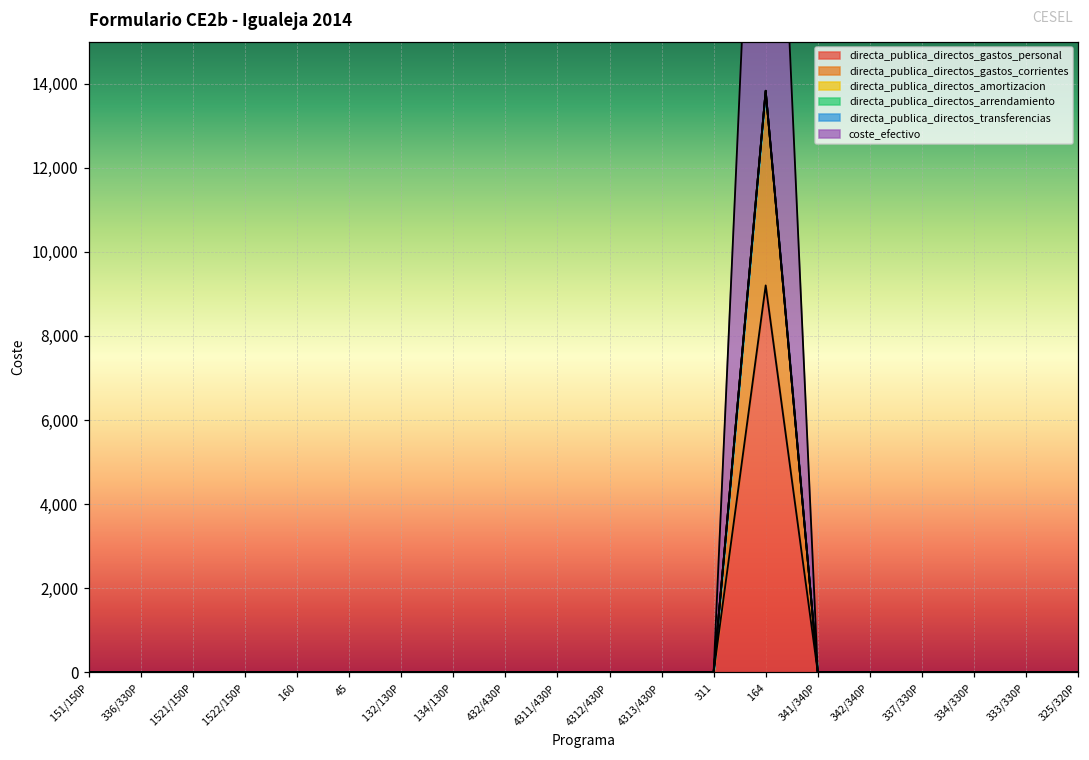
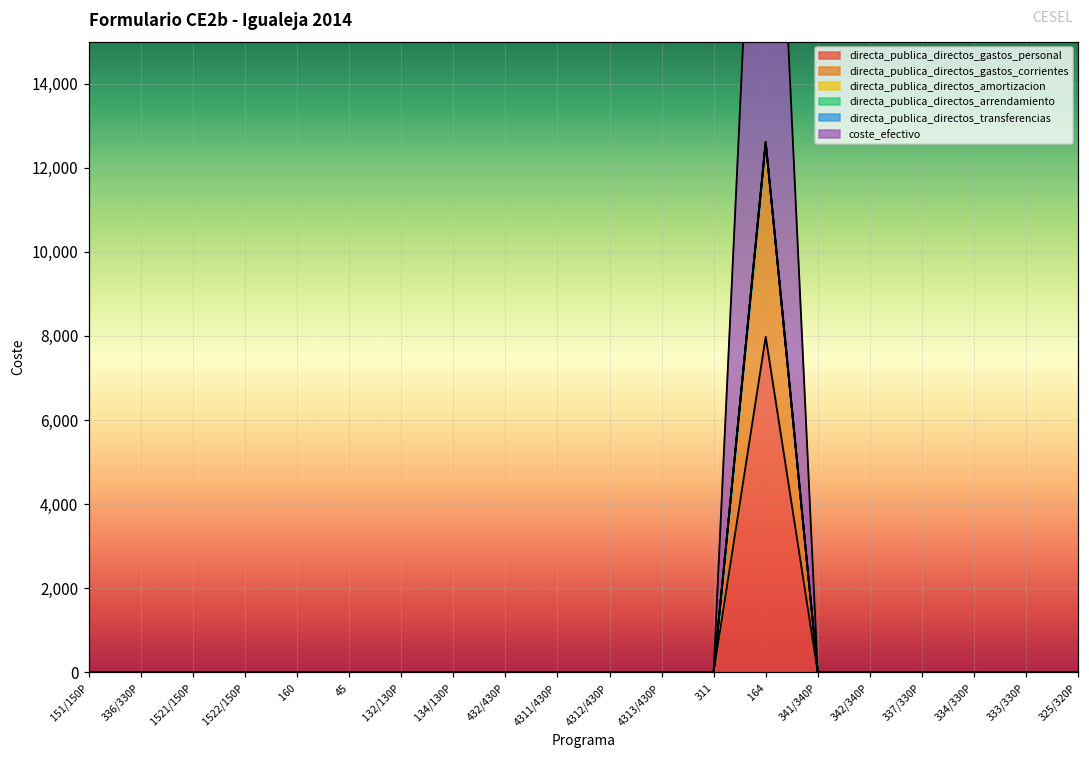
directa_publica_directos_gastos_personal, 164: 9,200 -> 8,000
